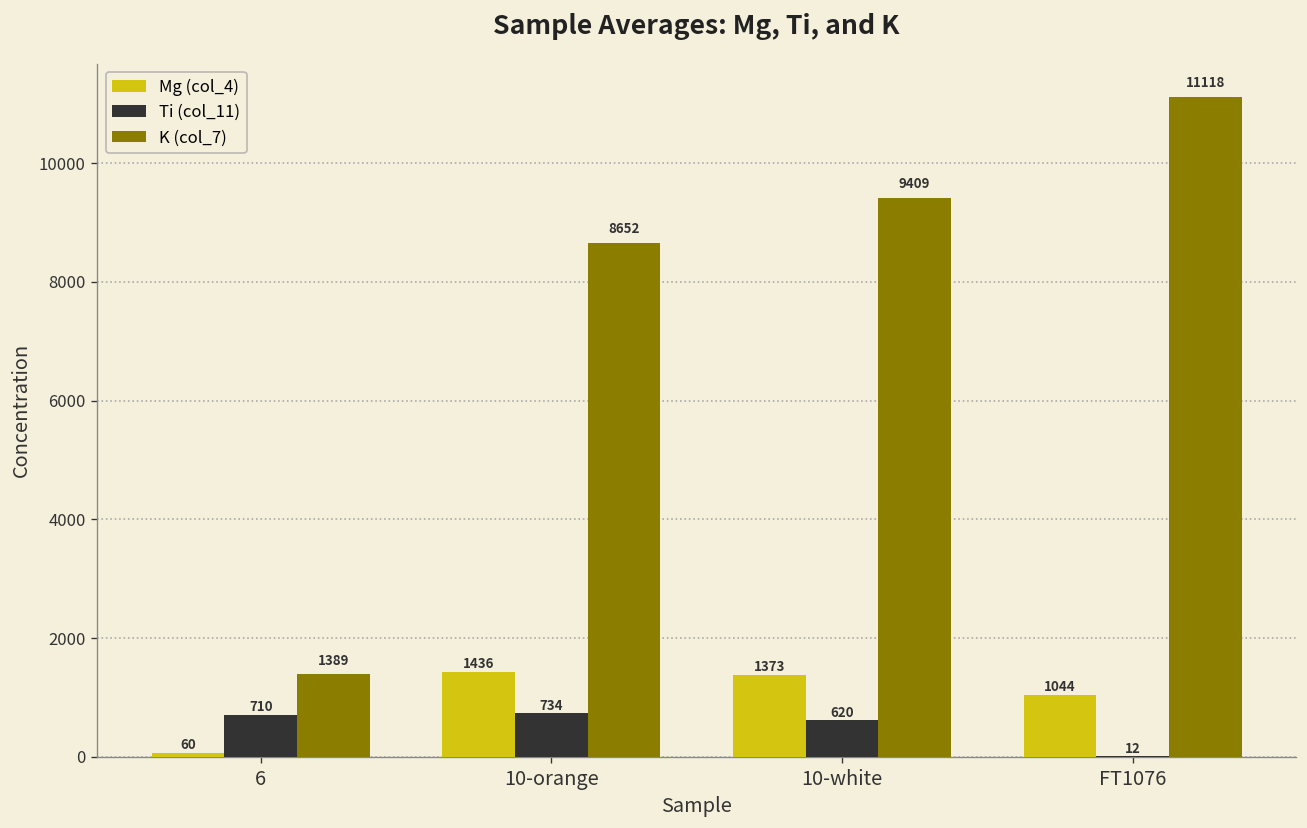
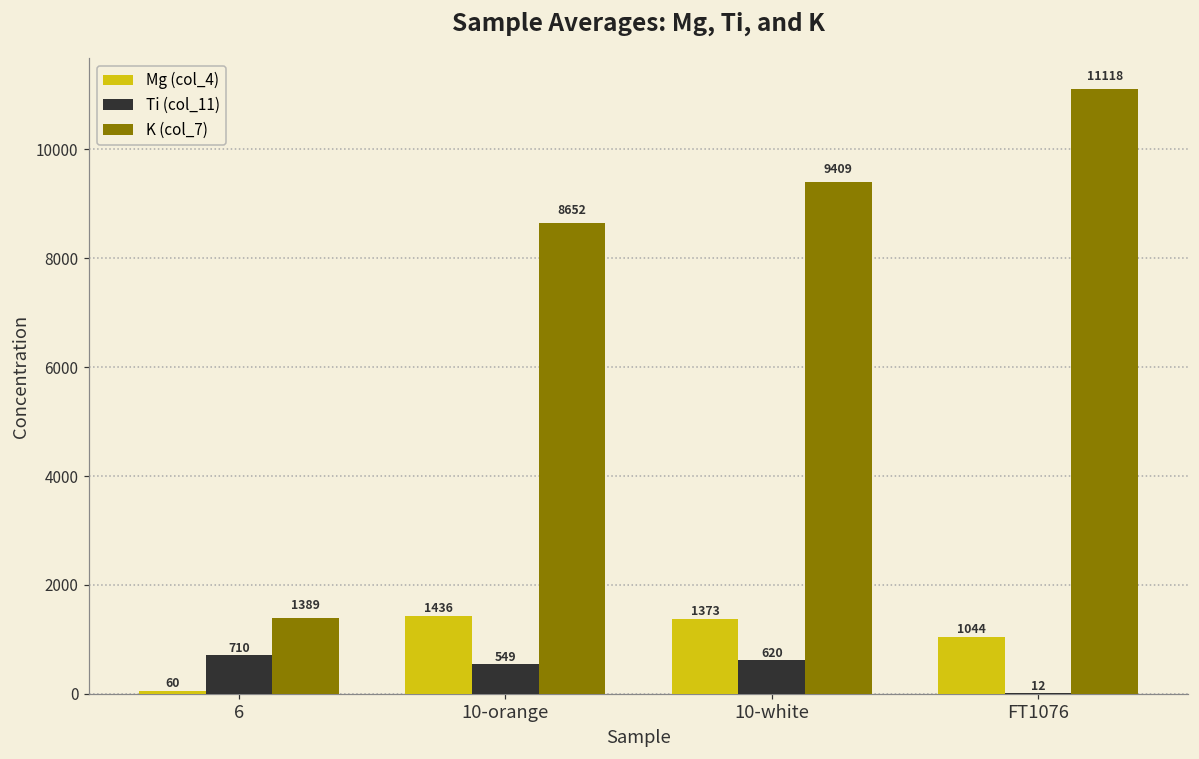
Ti (col_11), 10-orange: 734 -> 549
